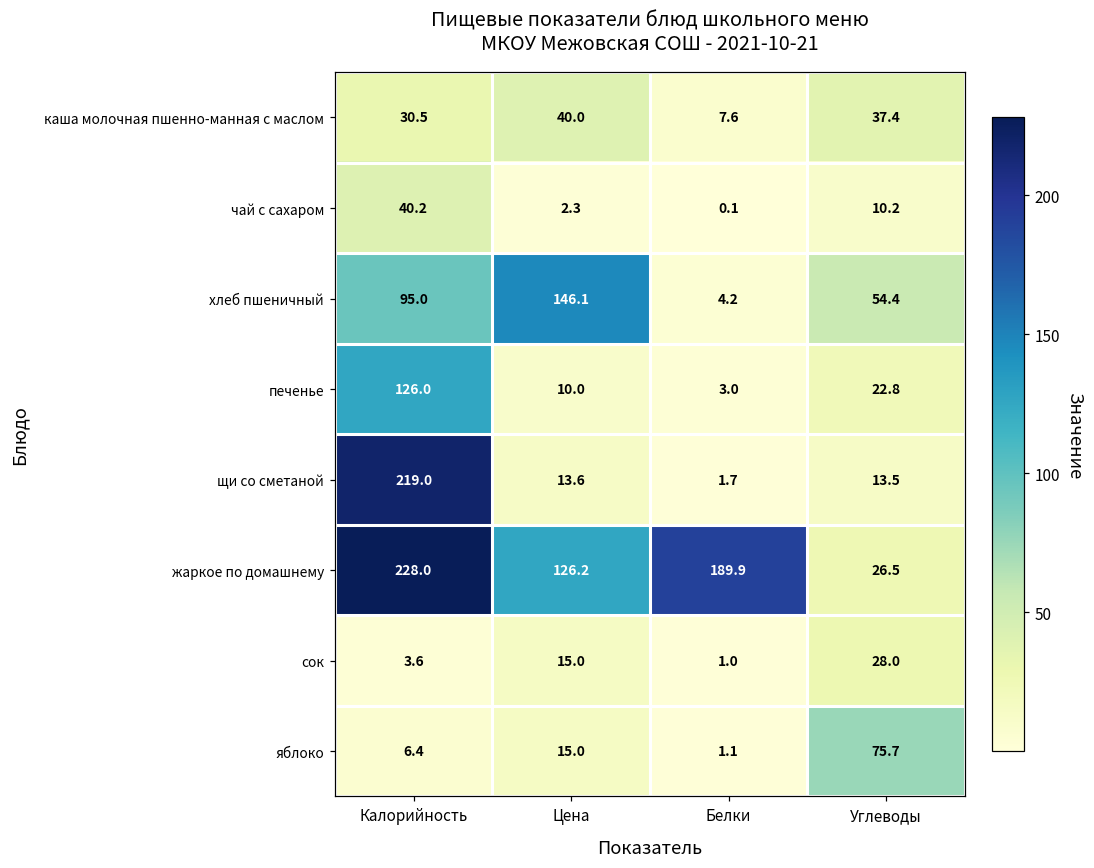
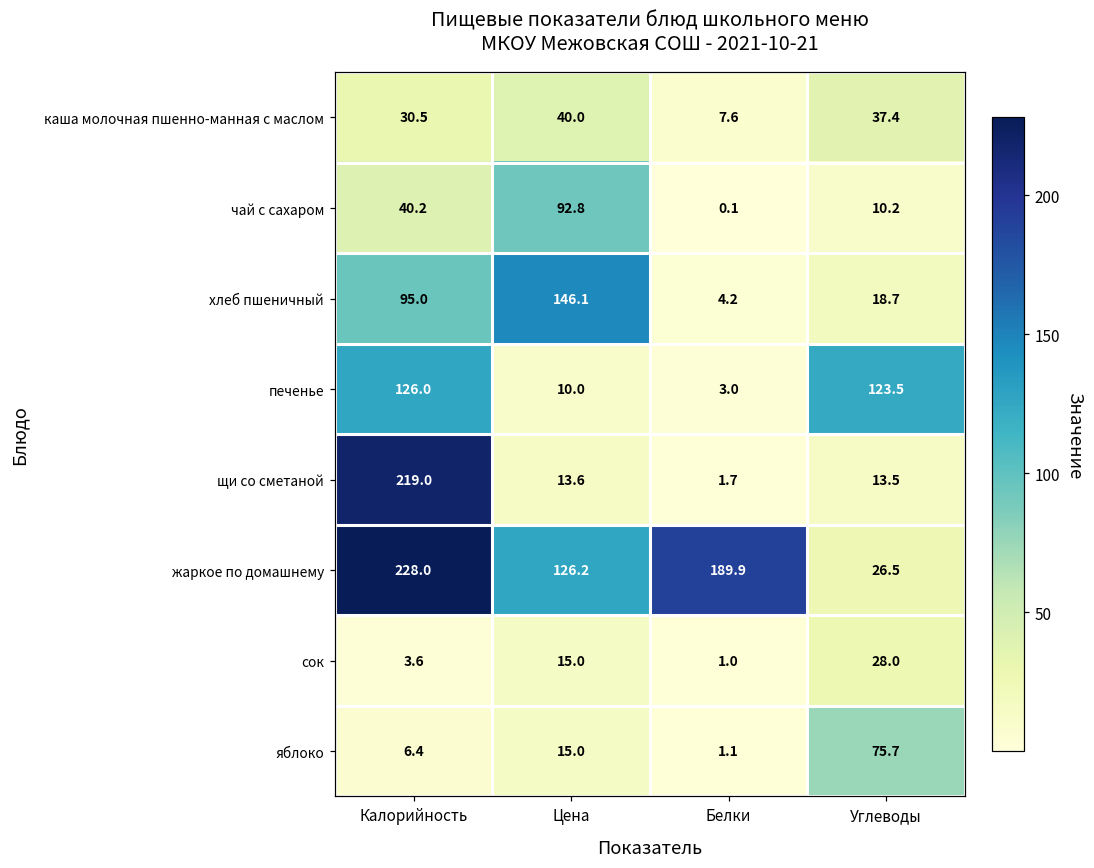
чай с сахаром, Цена: 2.3 -> 92.8
хлеб пшеничный, Углеводы: 54.4 -> 18.7
печенье, Углеводы: 22.8 -> 123.5
